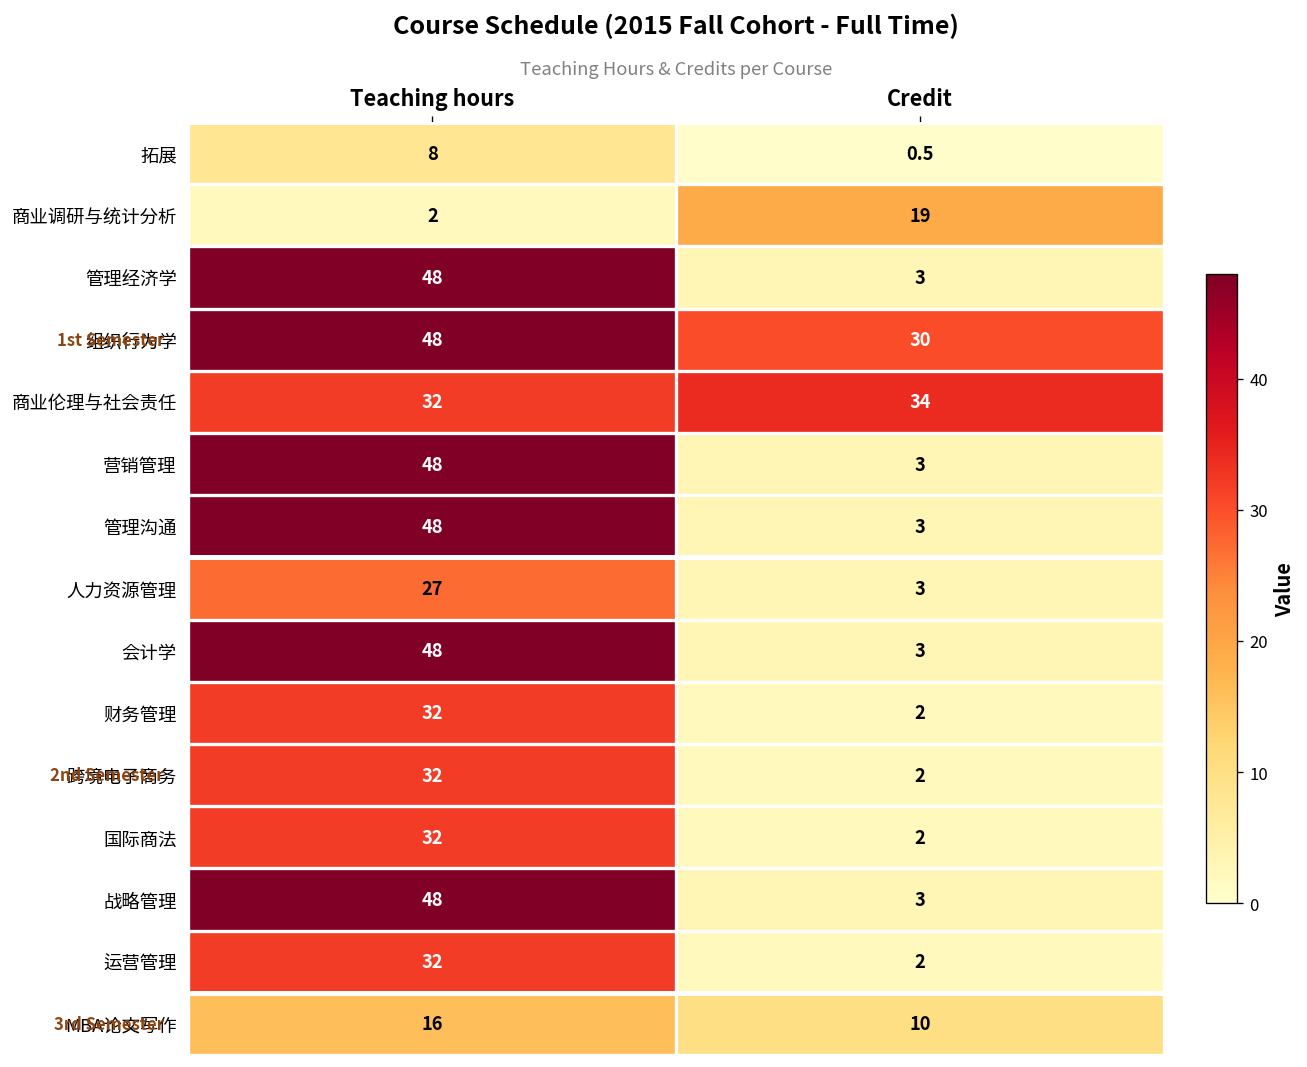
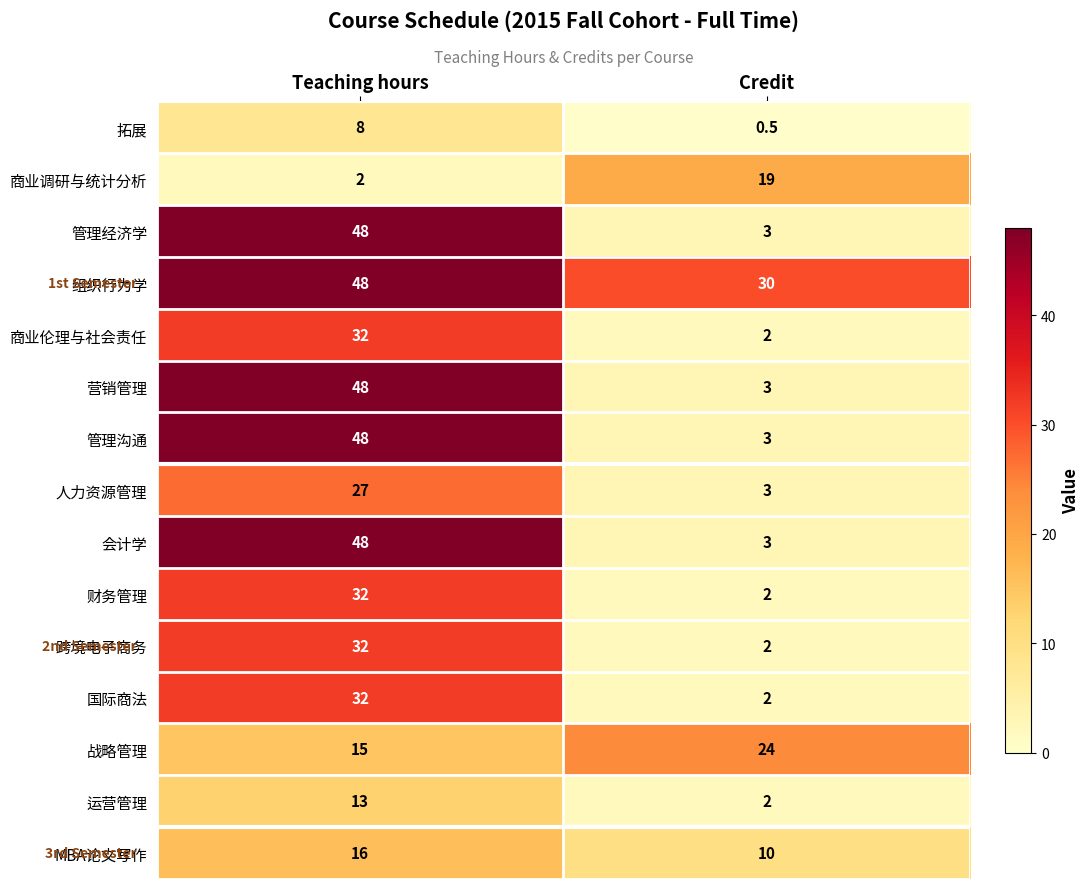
商业伦理与社会责任, Credit: 34 -> 2
战略管理, Teaching hours: 48 -> 15
战略管理, Credit: 3 -> 24
运营管理, Teaching hours: 32 -> 13
